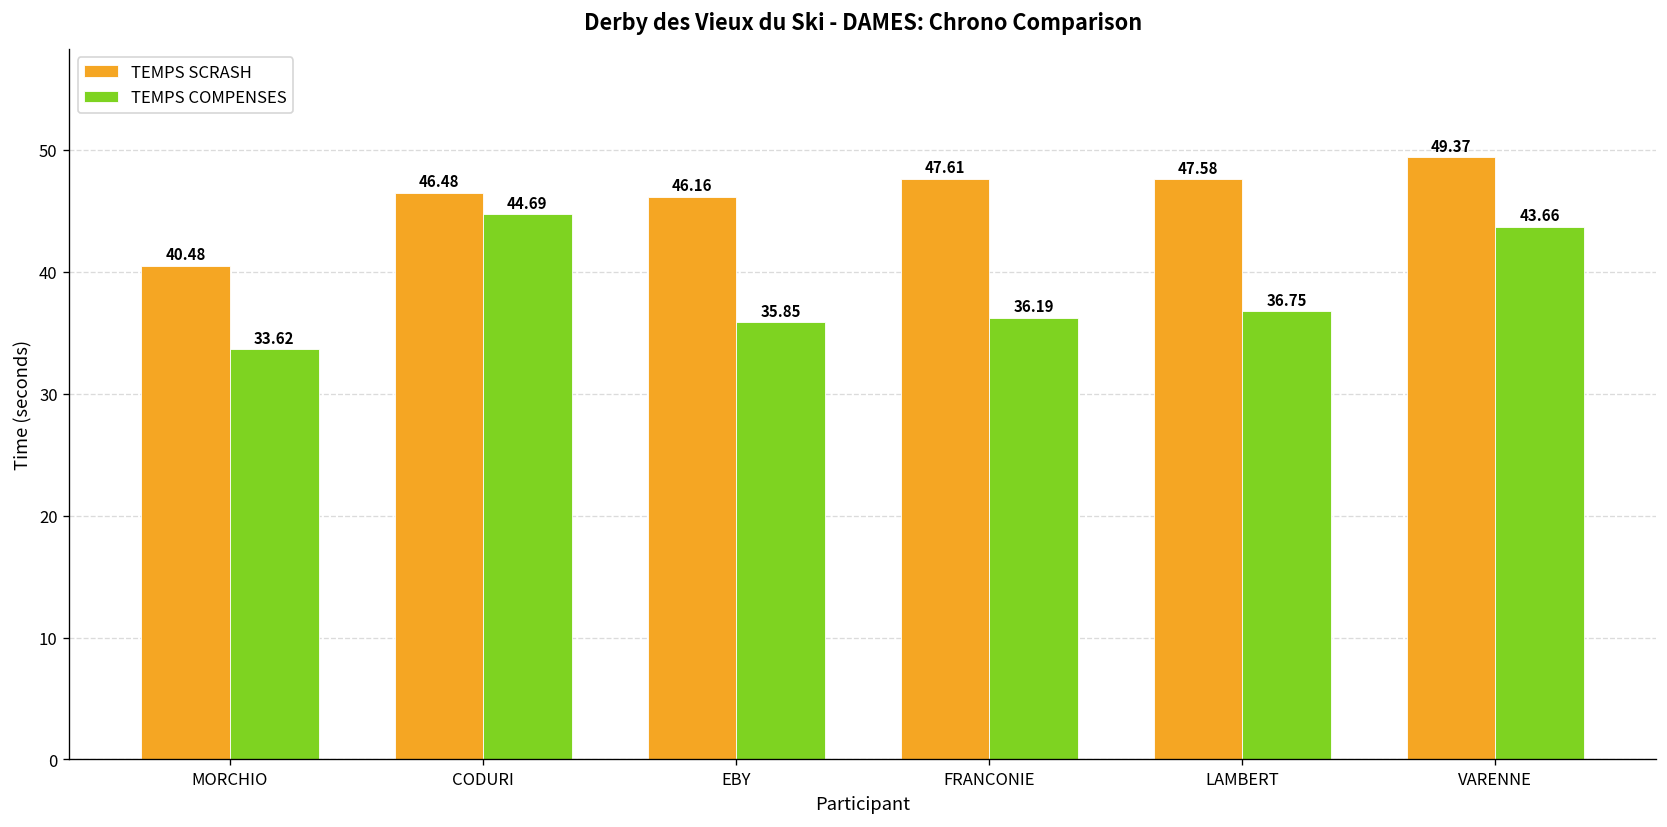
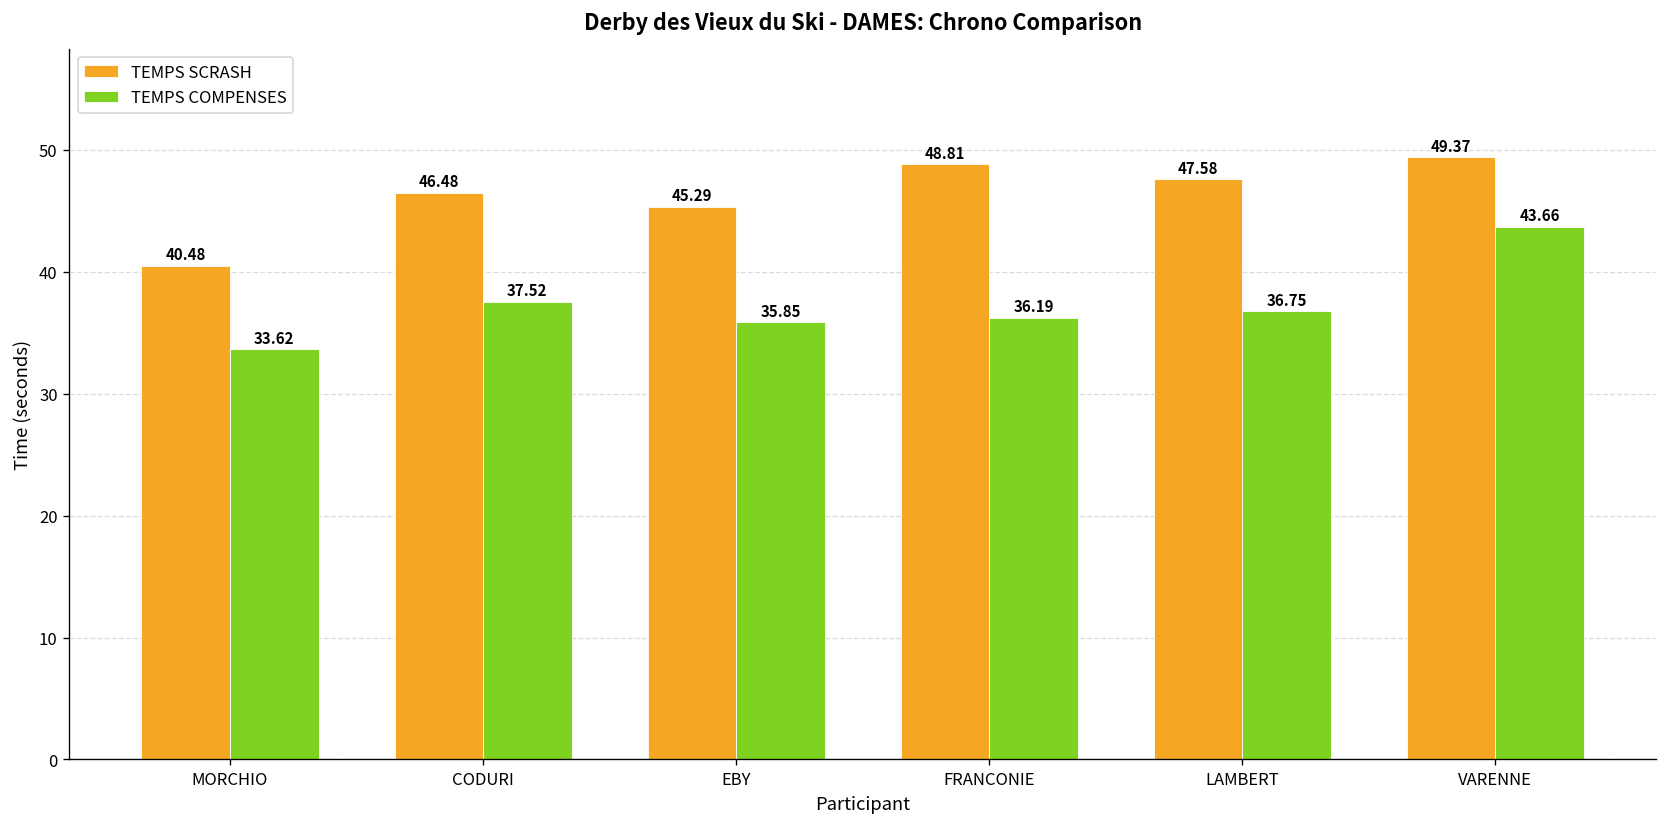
TEMPS COMPENSES, CODURI: 44.69 -> 37.52
TEMPS SCRASH, EBY: 46.16 -> 45.29
TEMPS SCRASH, FRANCONIE: 47.61 -> 48.81
